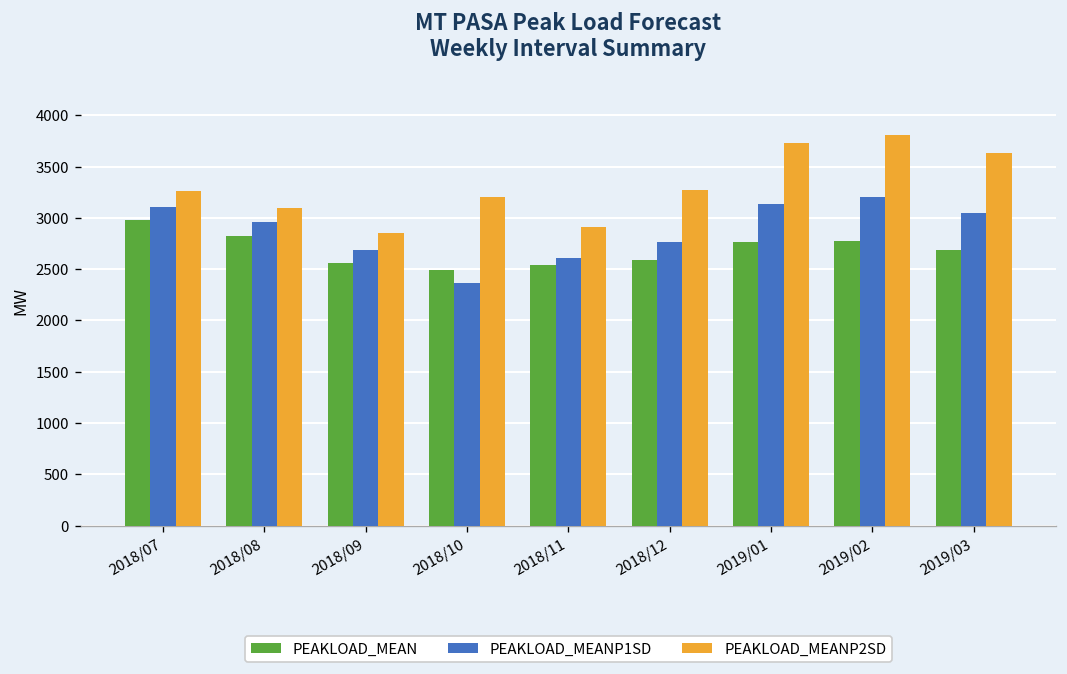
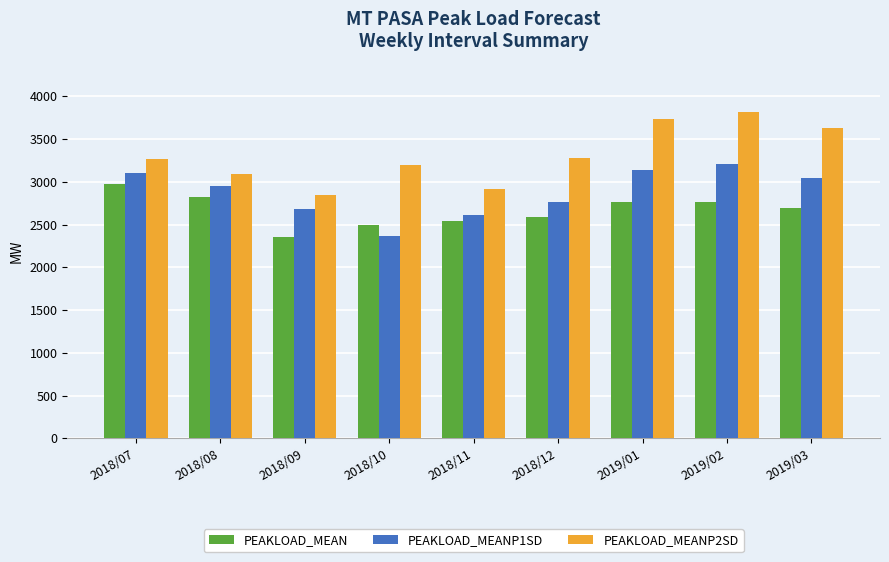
PEAKLOAD_MEAN, 2018/09: 2600 -> 2400
